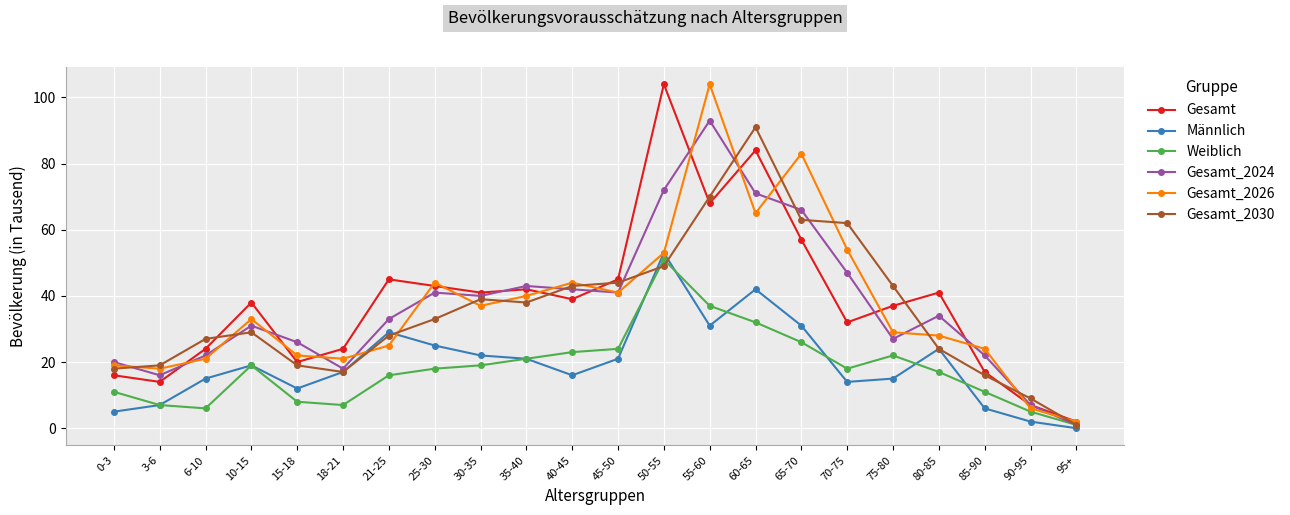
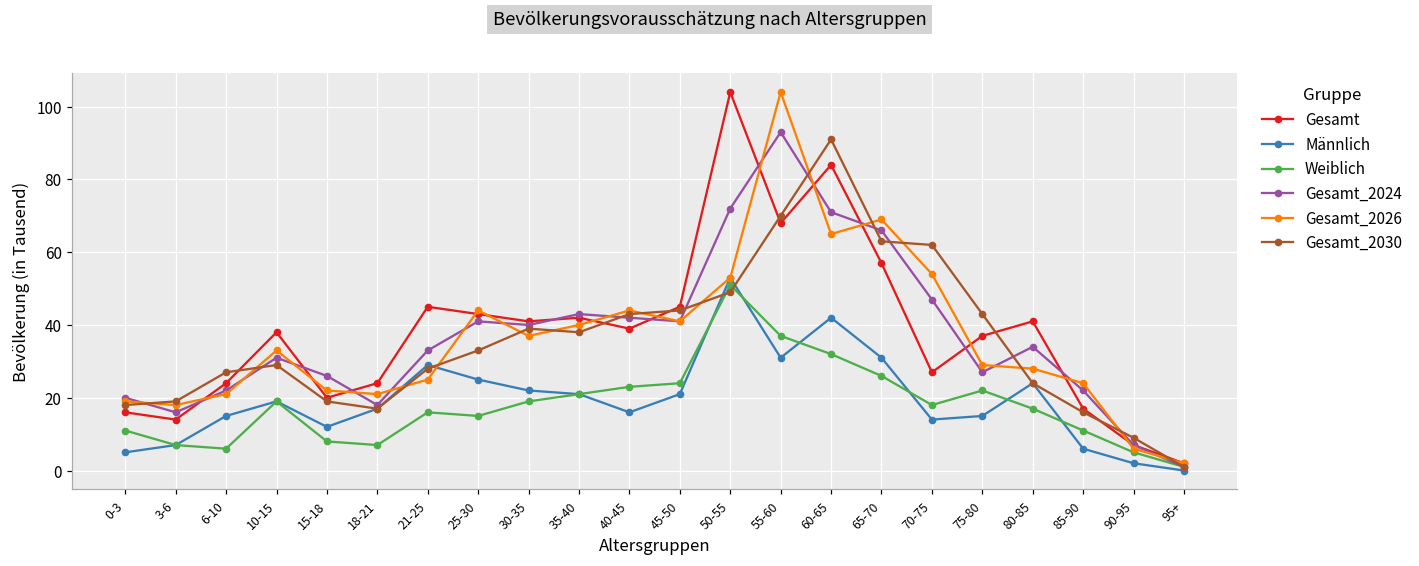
Weiblich, 25-30: 18 -> 15
Gesamt_2026, 65-70: 83 -> 69
Gesamt, 70-75: 32 -> 27
